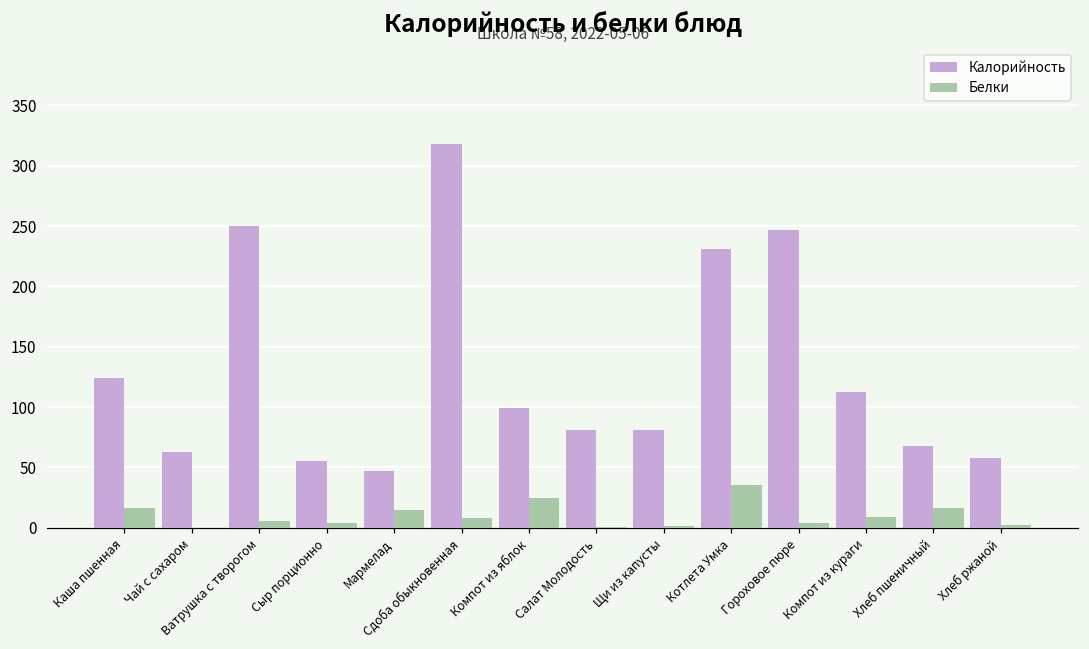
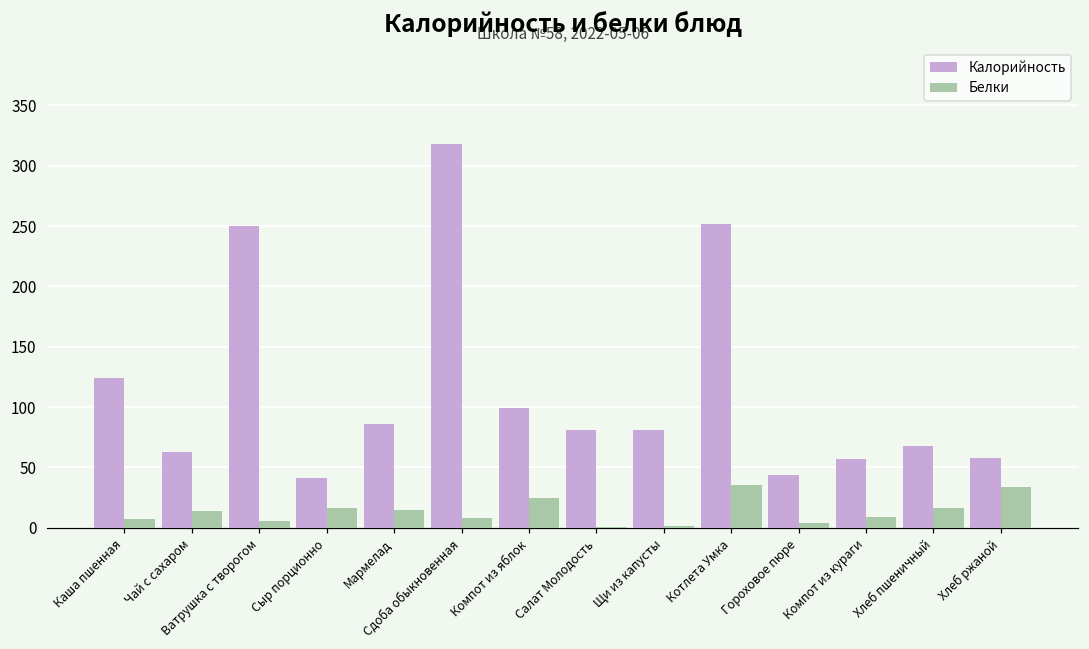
Белки, Каша пшенная: 17 -> 7
Белки, Чай с сахаром: 0 -> 14
Калорийность, Сыр порционно: 55 -> 41
Белки, Сыр порционно: 4 -> 17
Калорийность, Мармелад: 47 -> 86
Калорийность, Котлета Умка: 231 -> 251
Калорийность, Гороховое пюре: 247 -> 44
Калорийность, Компот из кураги: 112 -> 57
Белки, Хлеб ржаной: 2 -> 34
